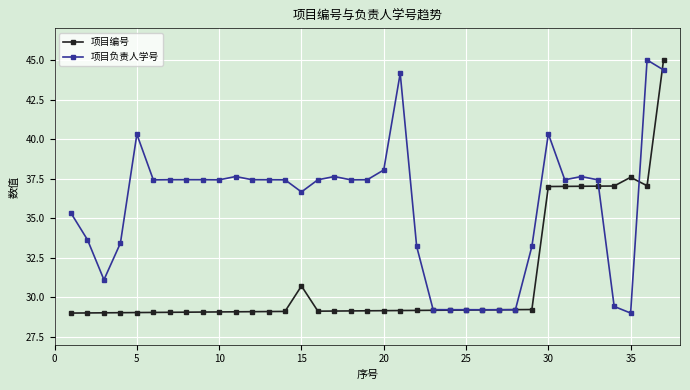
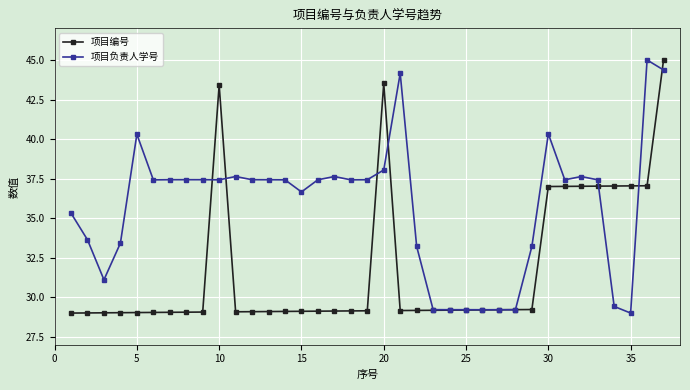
项目编号, 10: 29.1 -> 43.4
项目编号, 15: 30.7 -> 29.1
项目编号, 20: 29.2 -> 43.5
项目编号, 35: 37.6 -> 37.0
